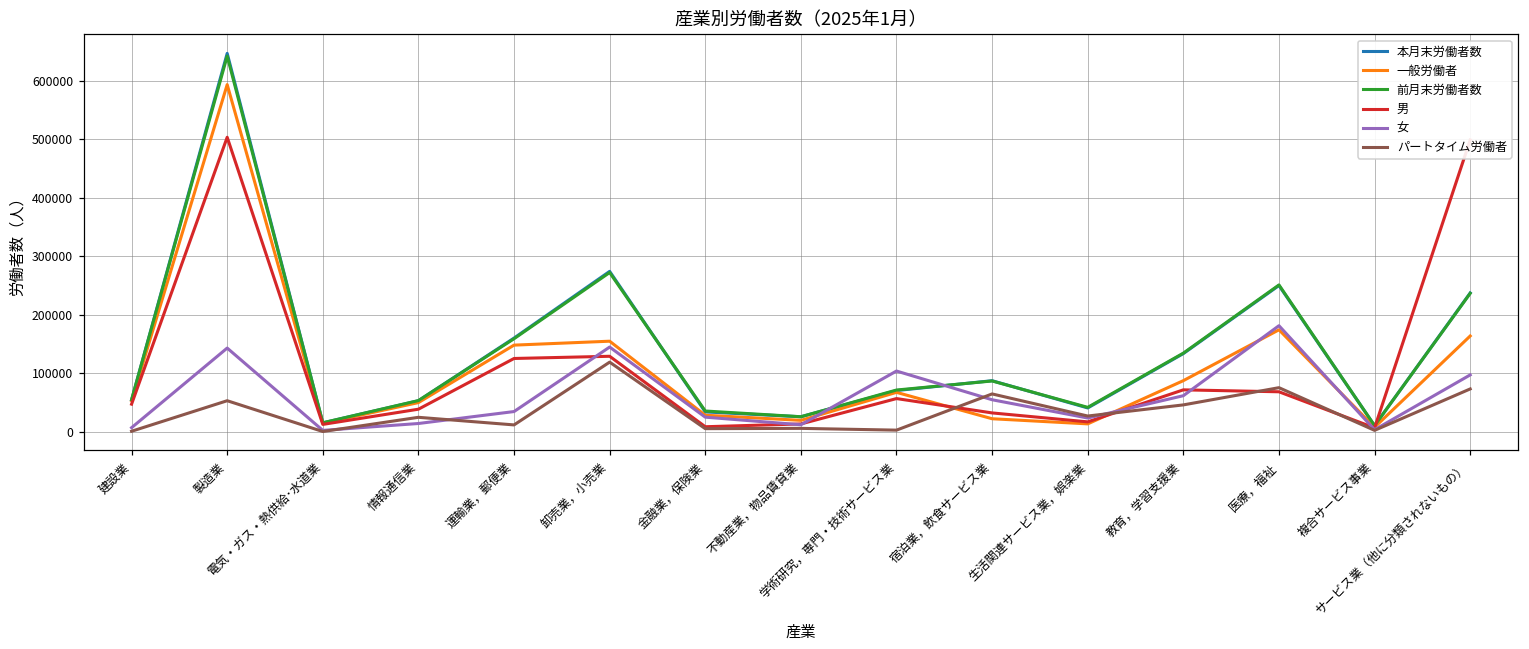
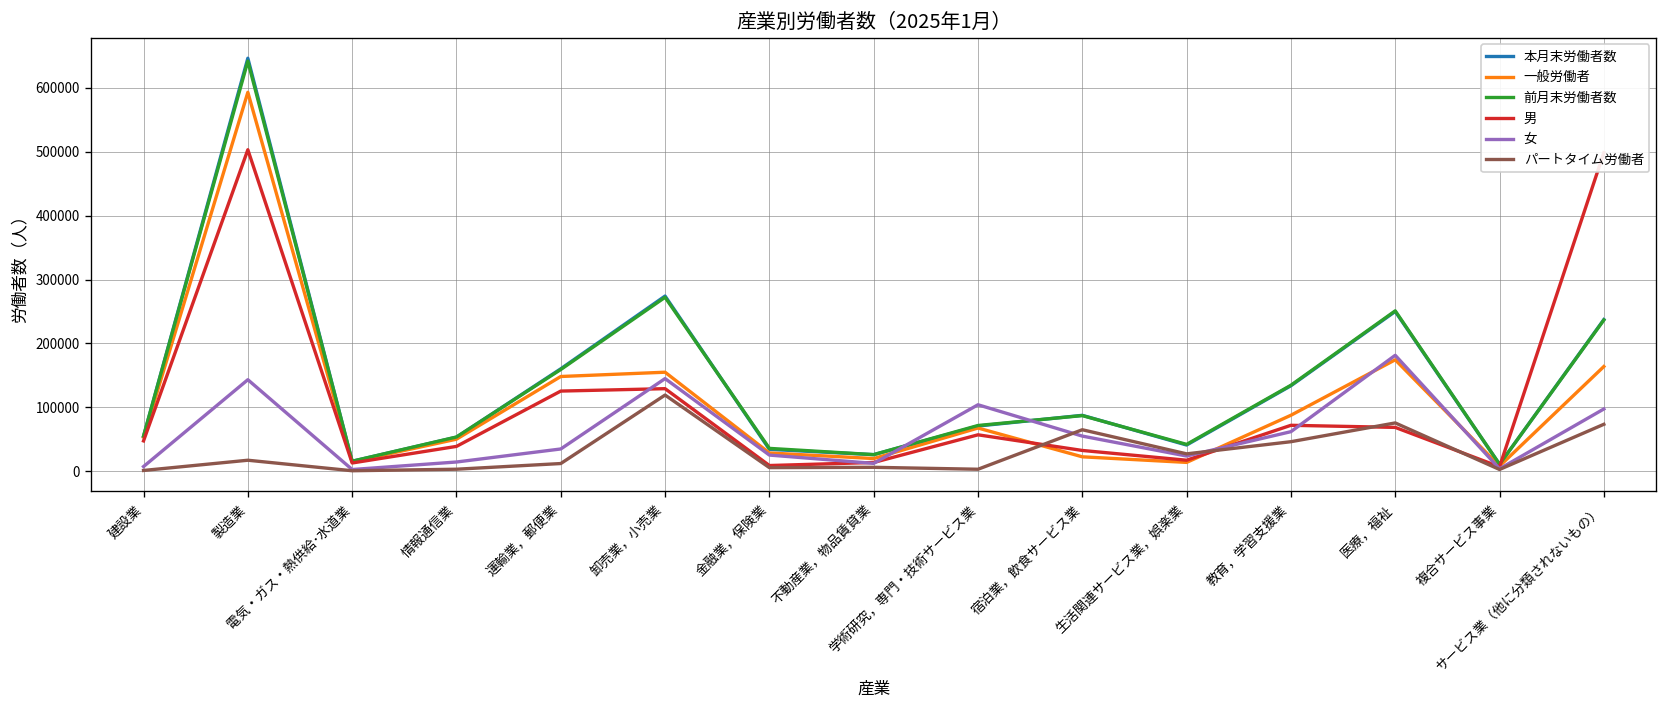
パートタイム労働者, 製造業: 50000 -> 20000
パートタイム労働者, 情報通信業: 30000 -> 0
